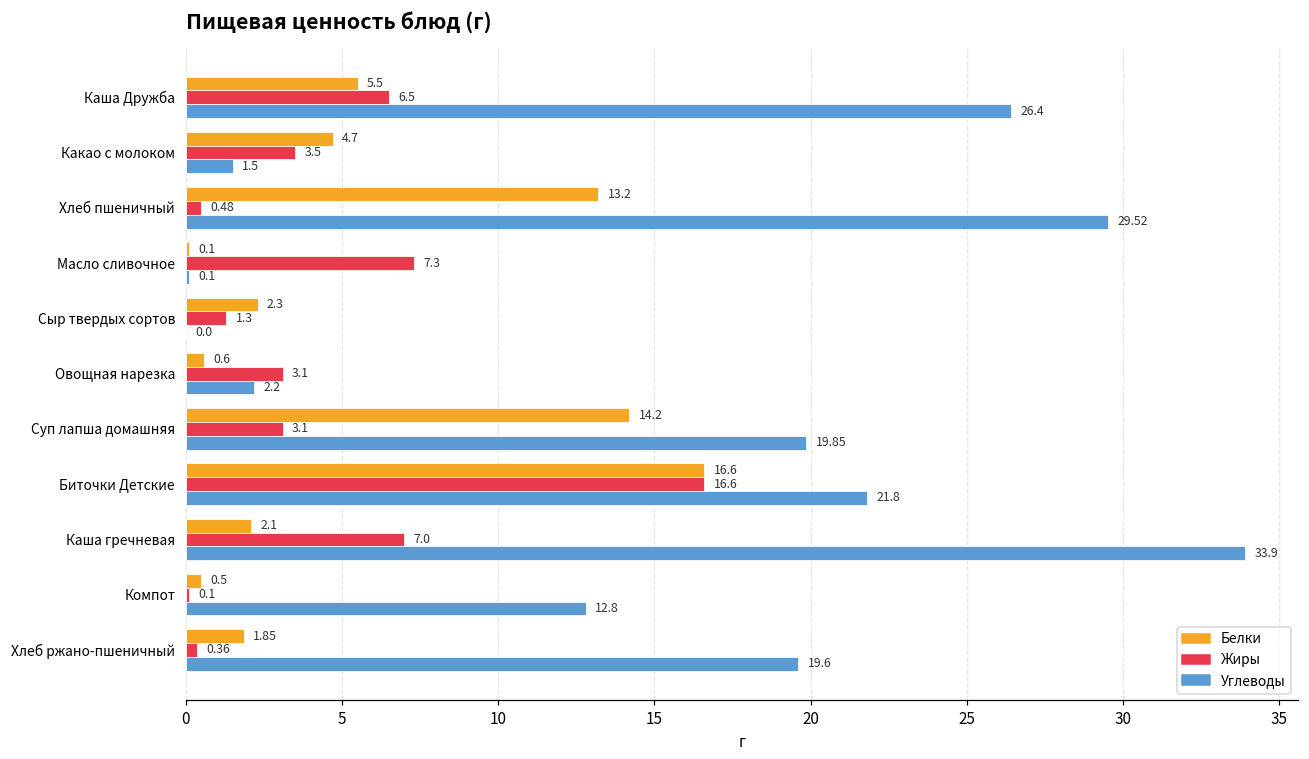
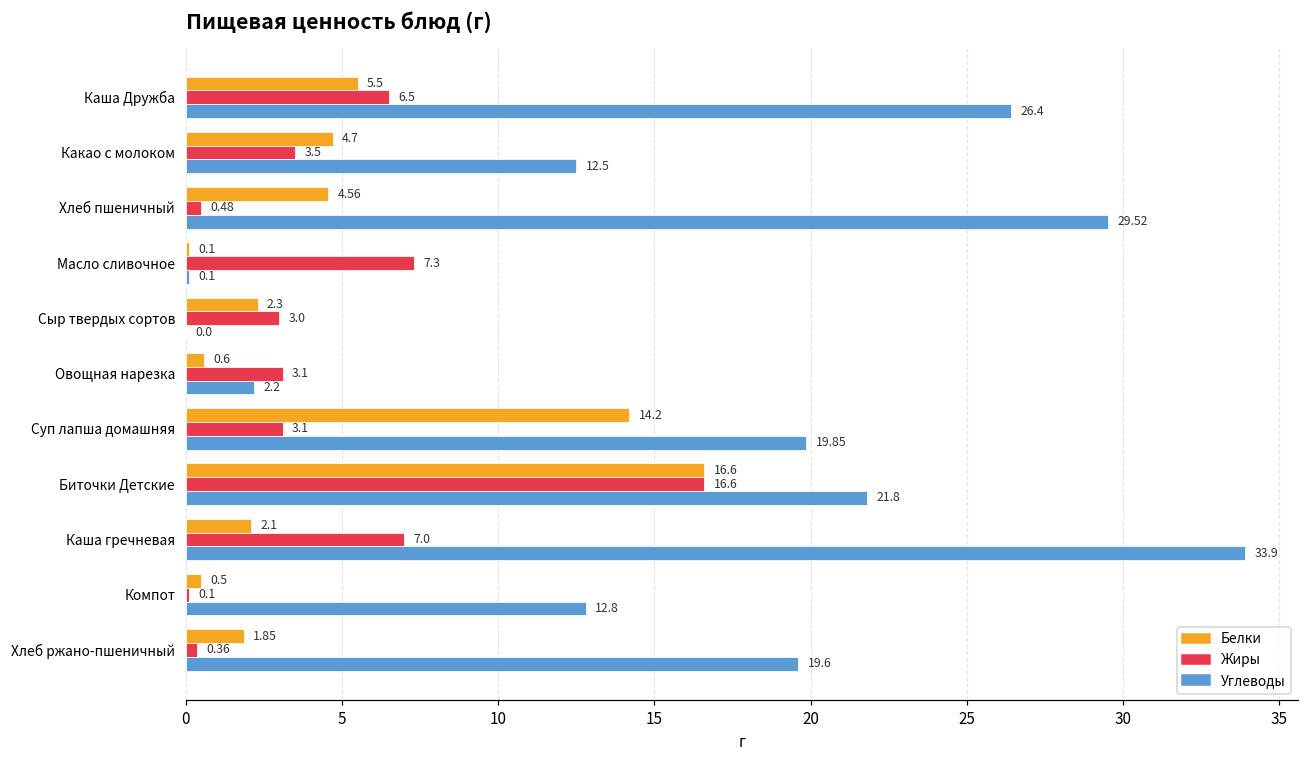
Углеводы, Какао с молоком: 1.5 -> 12.5
Белки, Хлеб пшеничный: 13.2 -> 4.56
Жиры, Сыр твердых сортов: 1.3 -> 3.0
